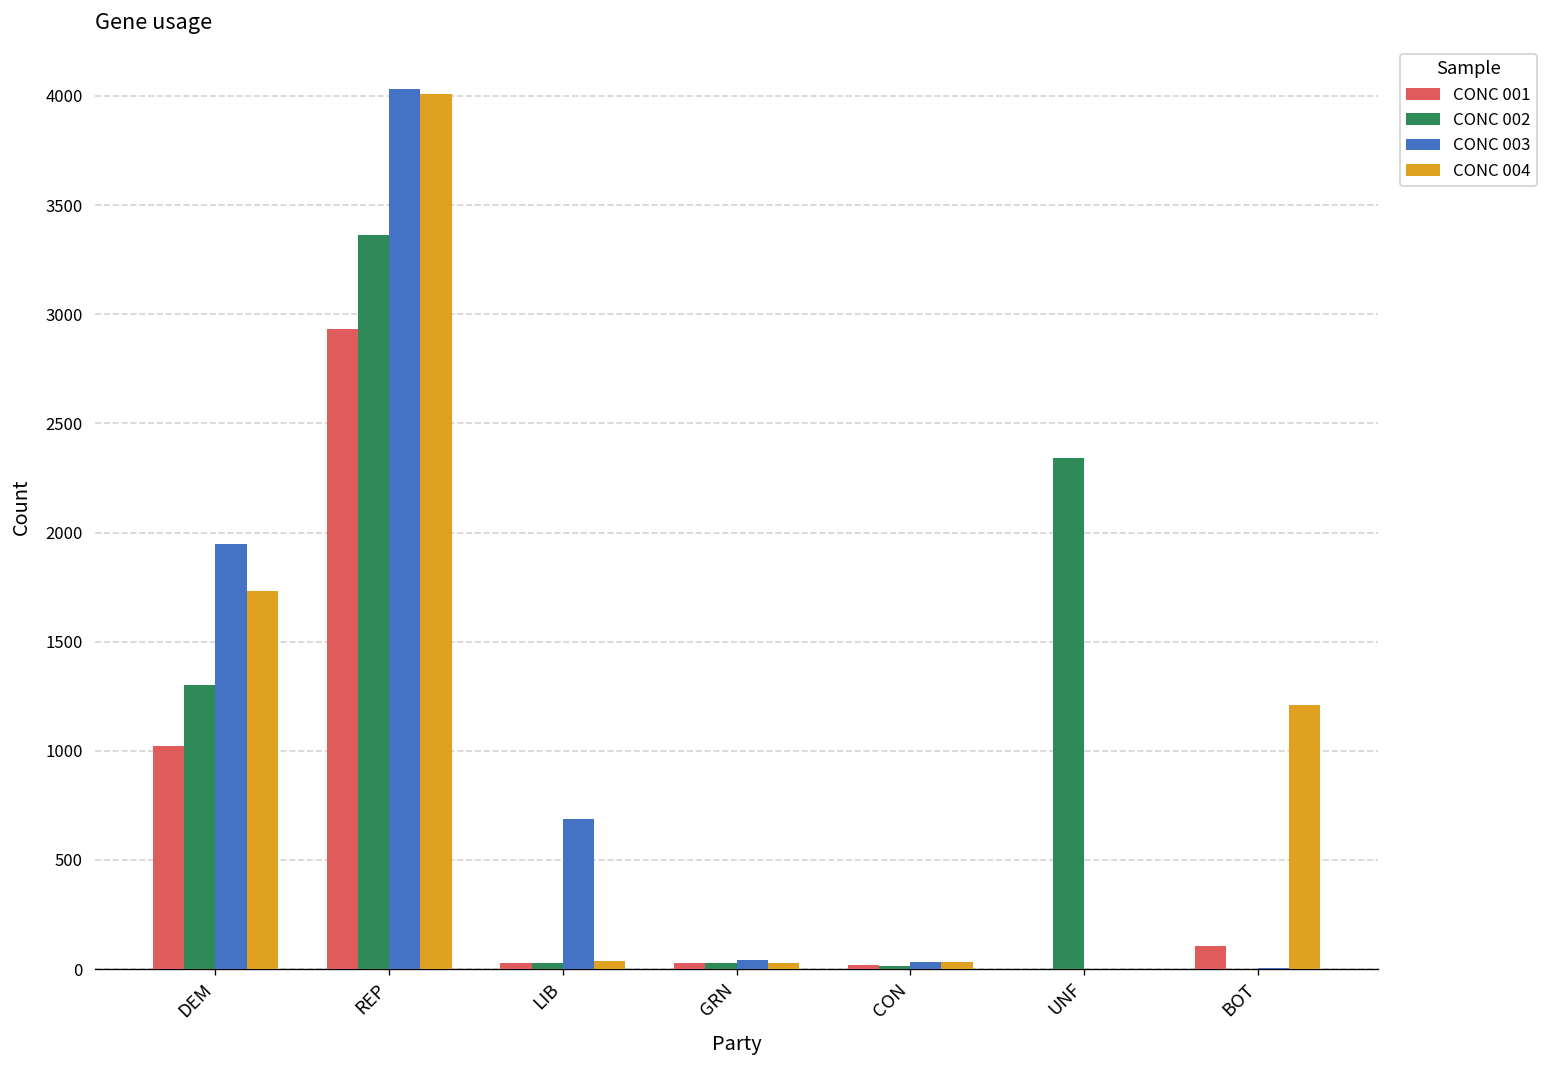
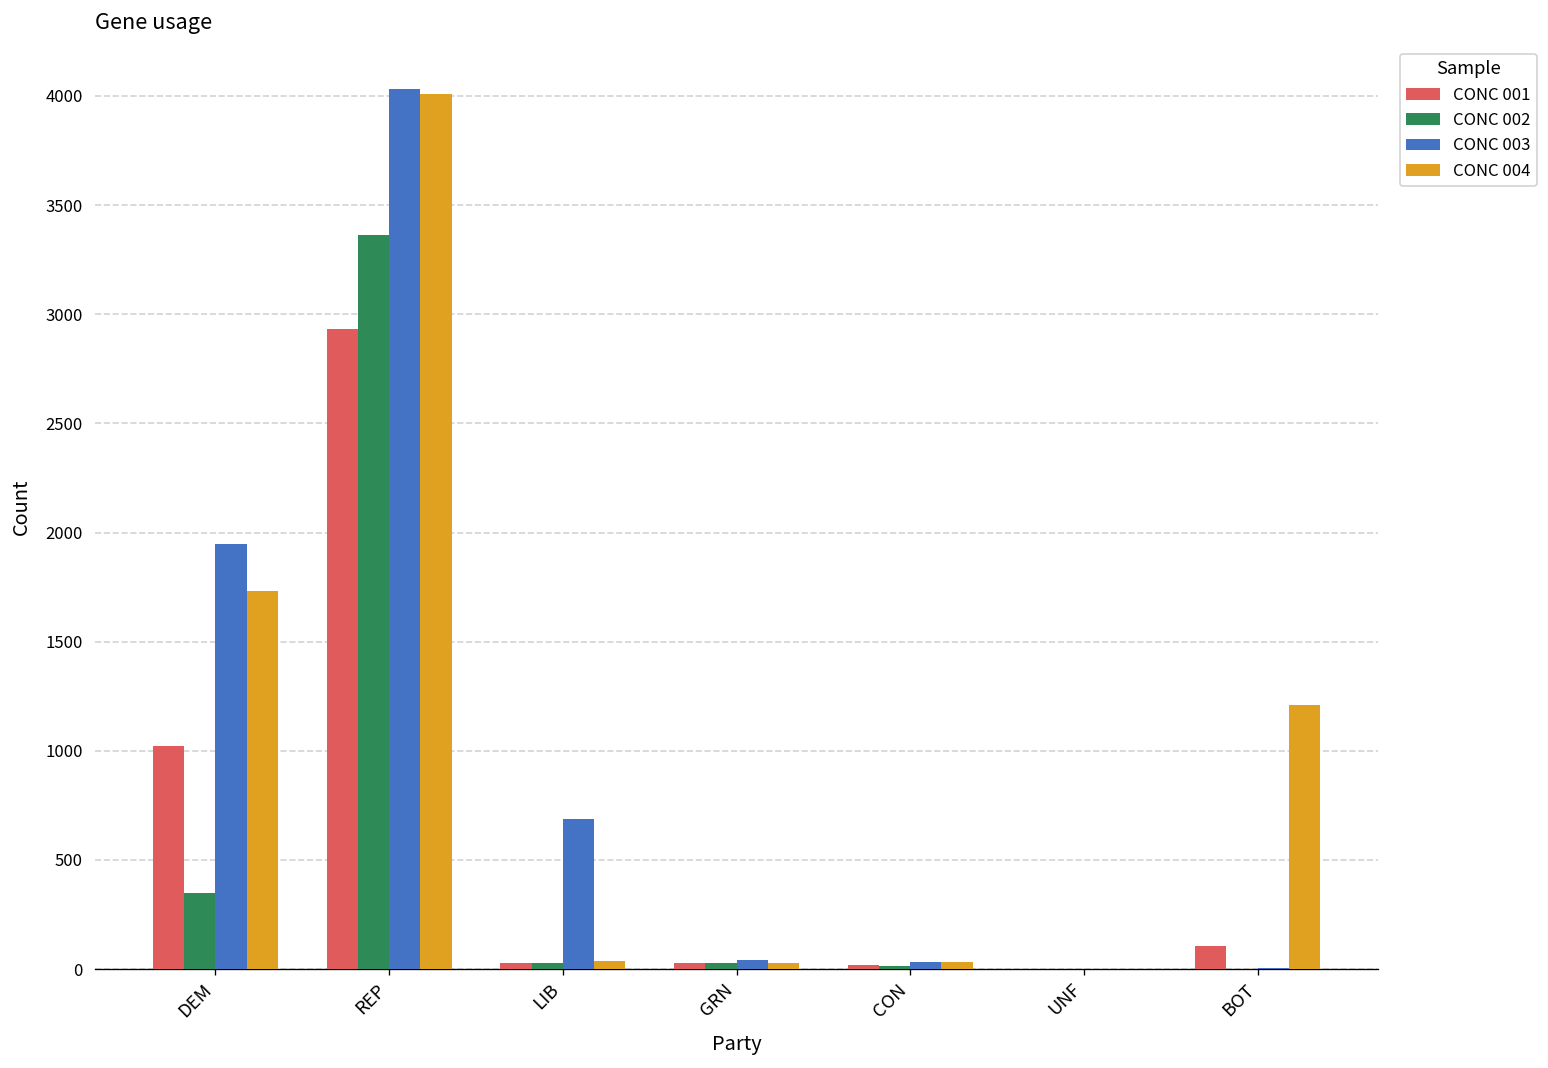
CONC 002, DEM: 1300 -> 350
CONC 002, UNF: 2340 -> 0
